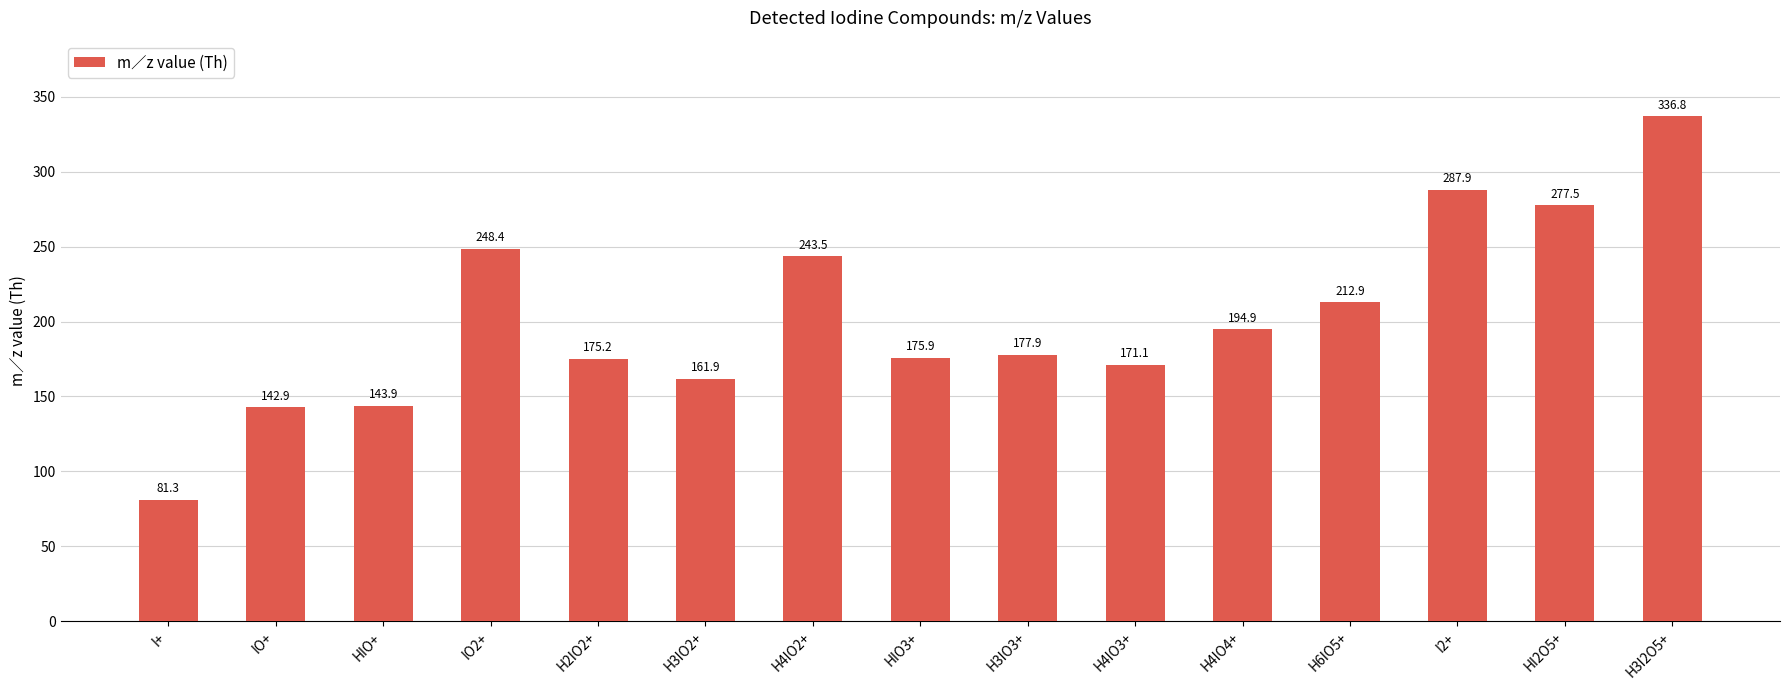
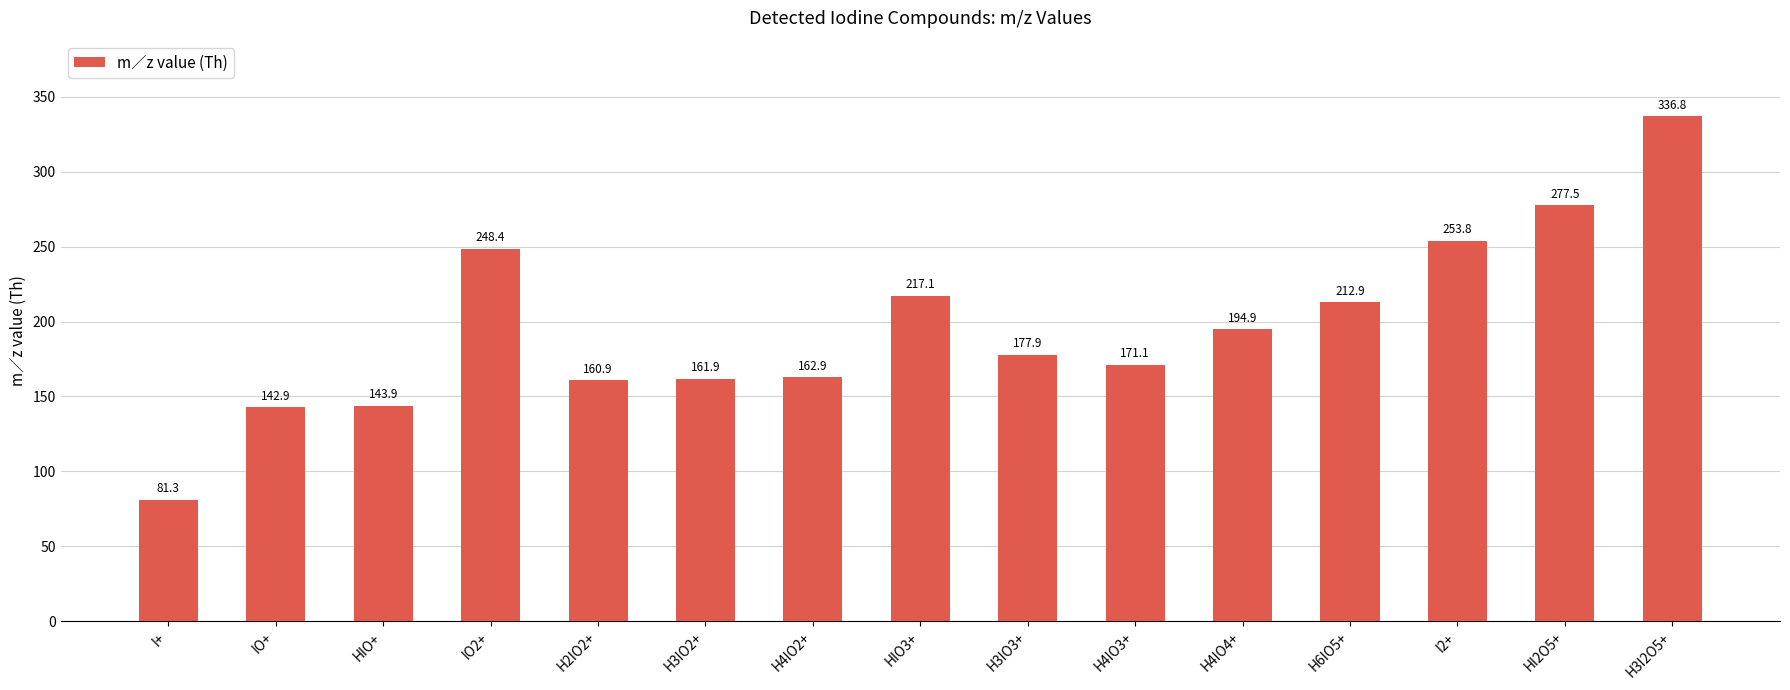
H2IO2+: 175.2 -> 160.9
H4IO2+: 243.5 -> 162.9
HIO3+: 175.9 -> 217.1
I2+: 287.9 -> 253.8
